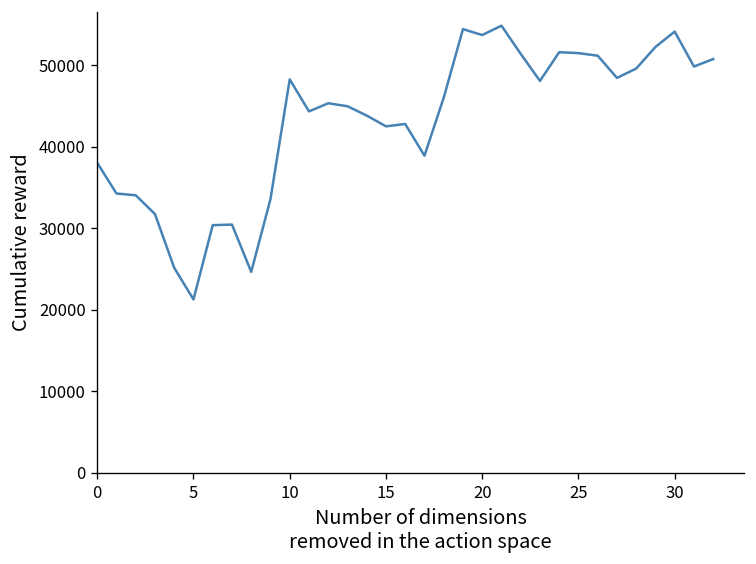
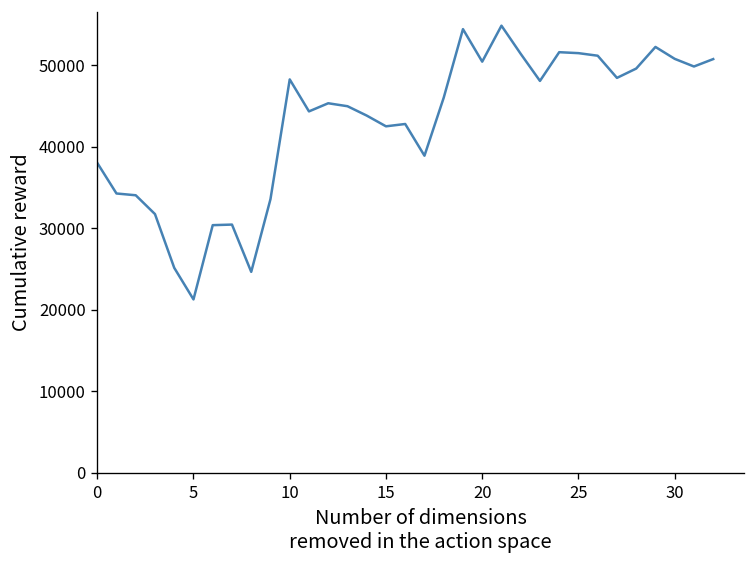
20: 54000 -> 50000
30: 54000 -> 51000
